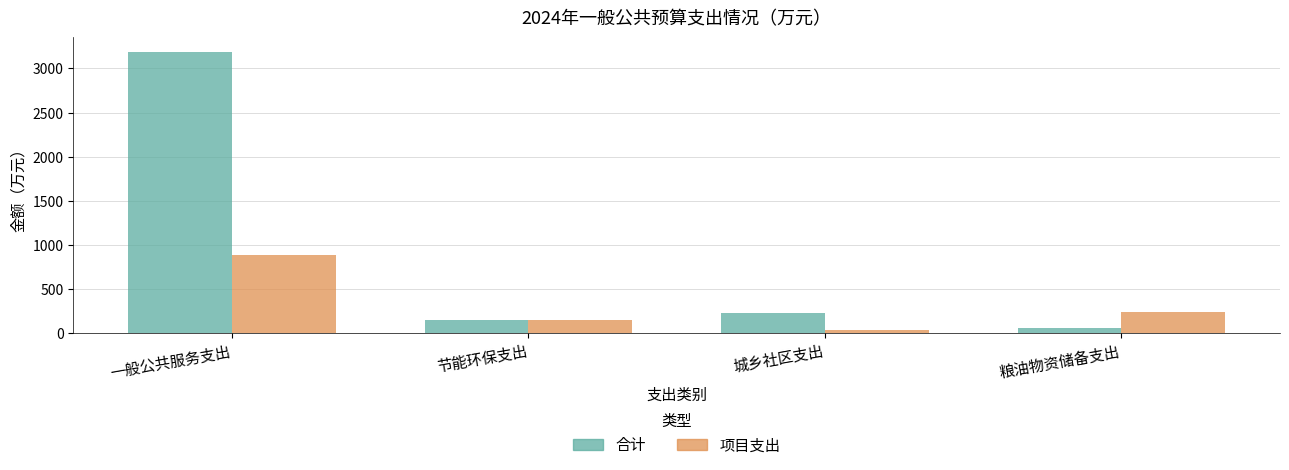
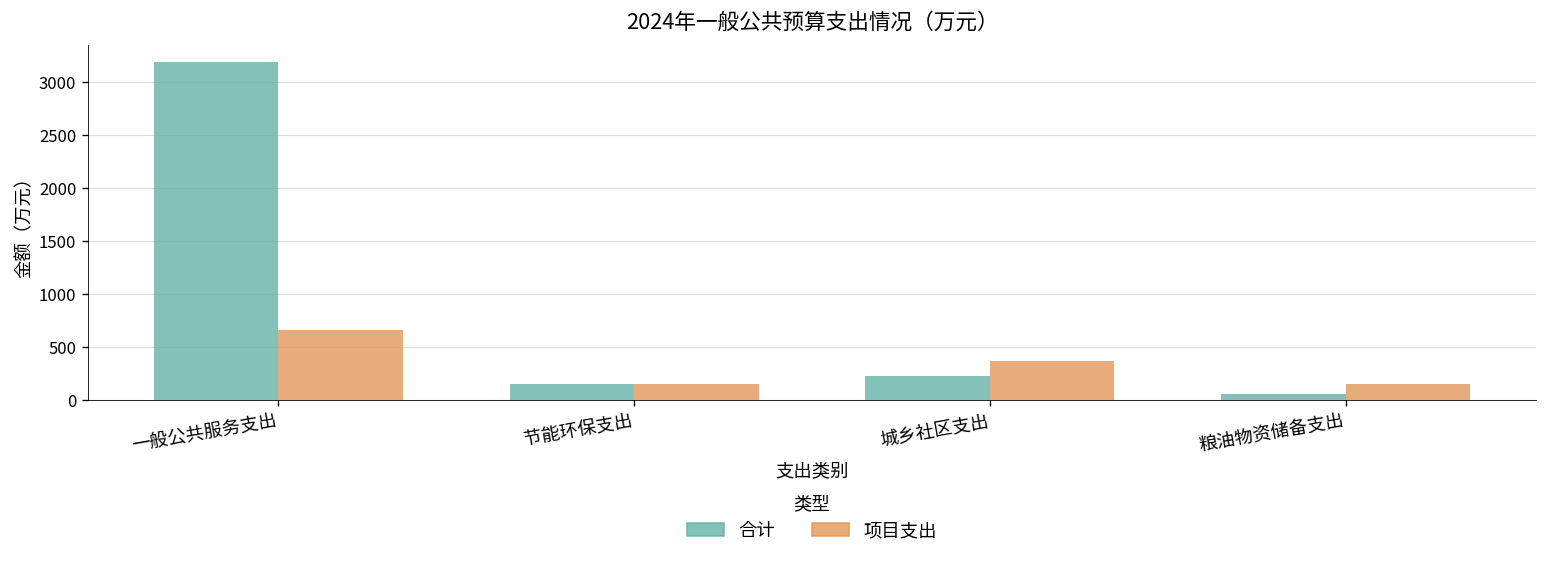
项目支出, 一般公共服务支出: 900 -> 700
项目支出, 城乡社区支出: 0 -> 400
项目支出, 粮油物资储备支出: 250 -> 150
